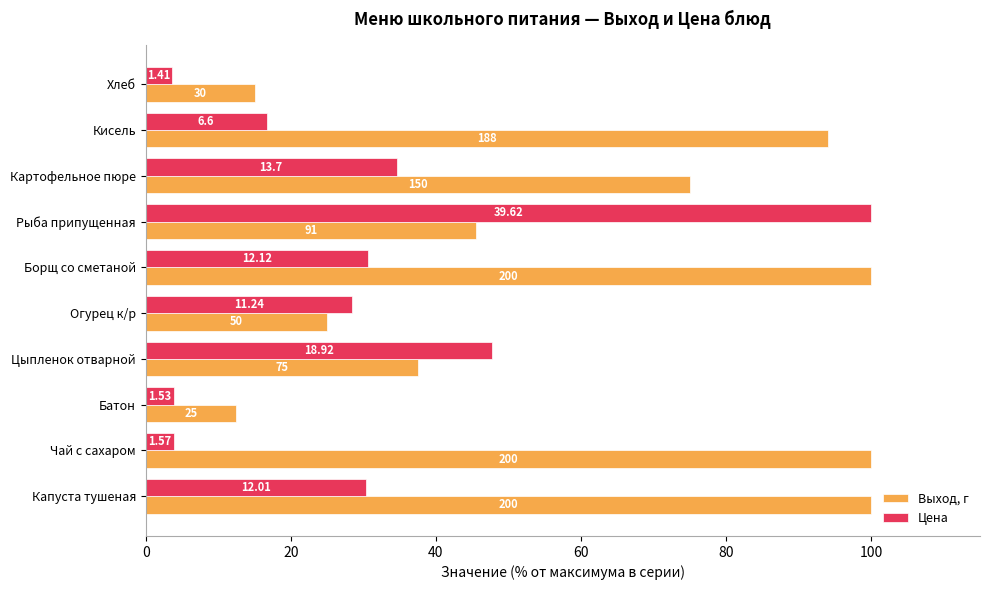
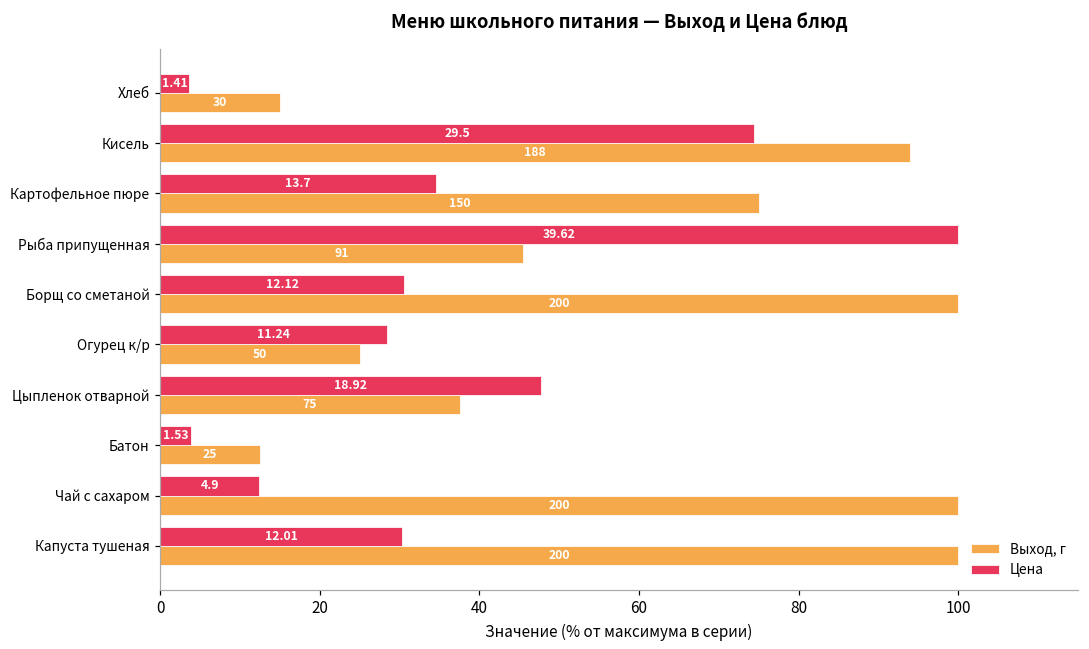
Цена, Кисель: 6.6 -> 29.5
Цена, Чай с сахаром: 1.57 -> 4.9
